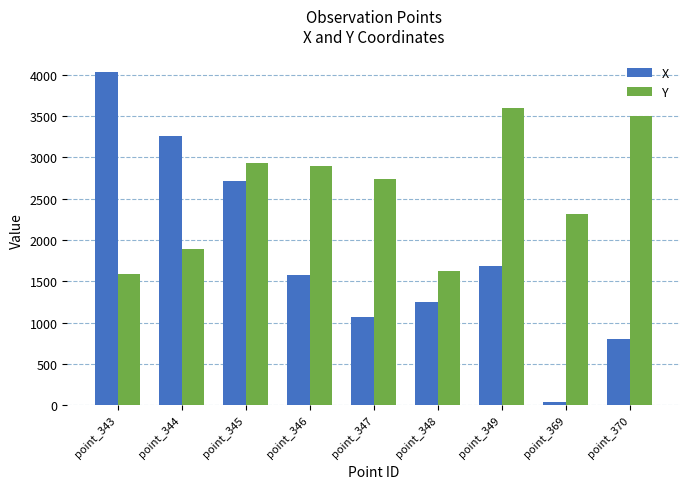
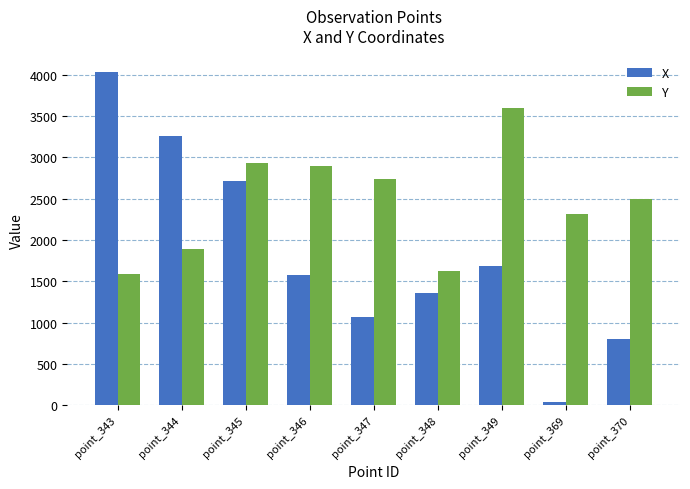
X, point_348: 1300 -> 1400
Y, point_370: 3500 -> 2500
